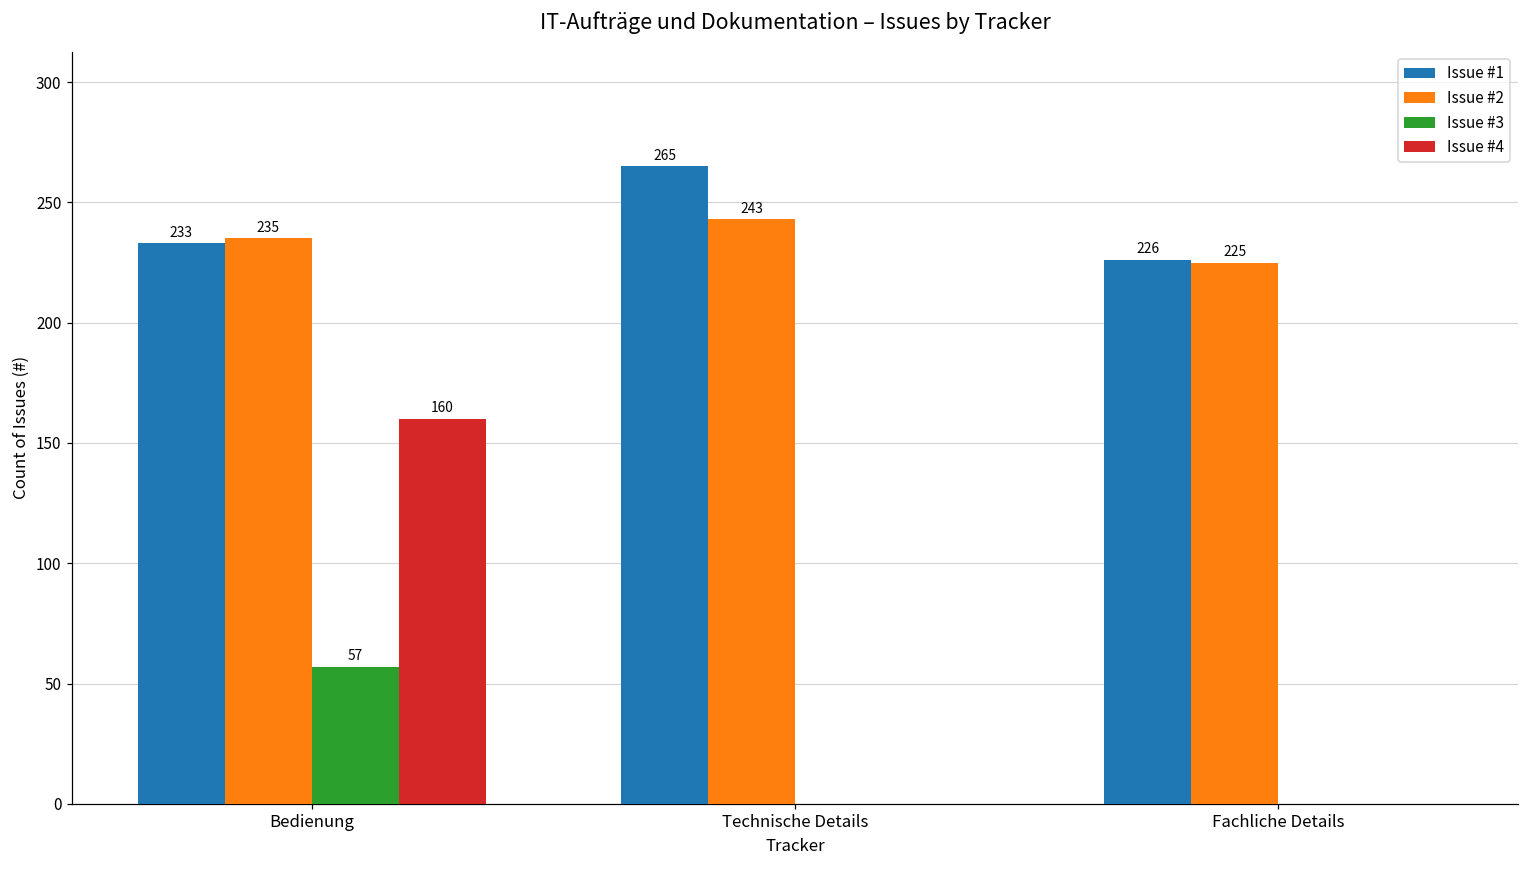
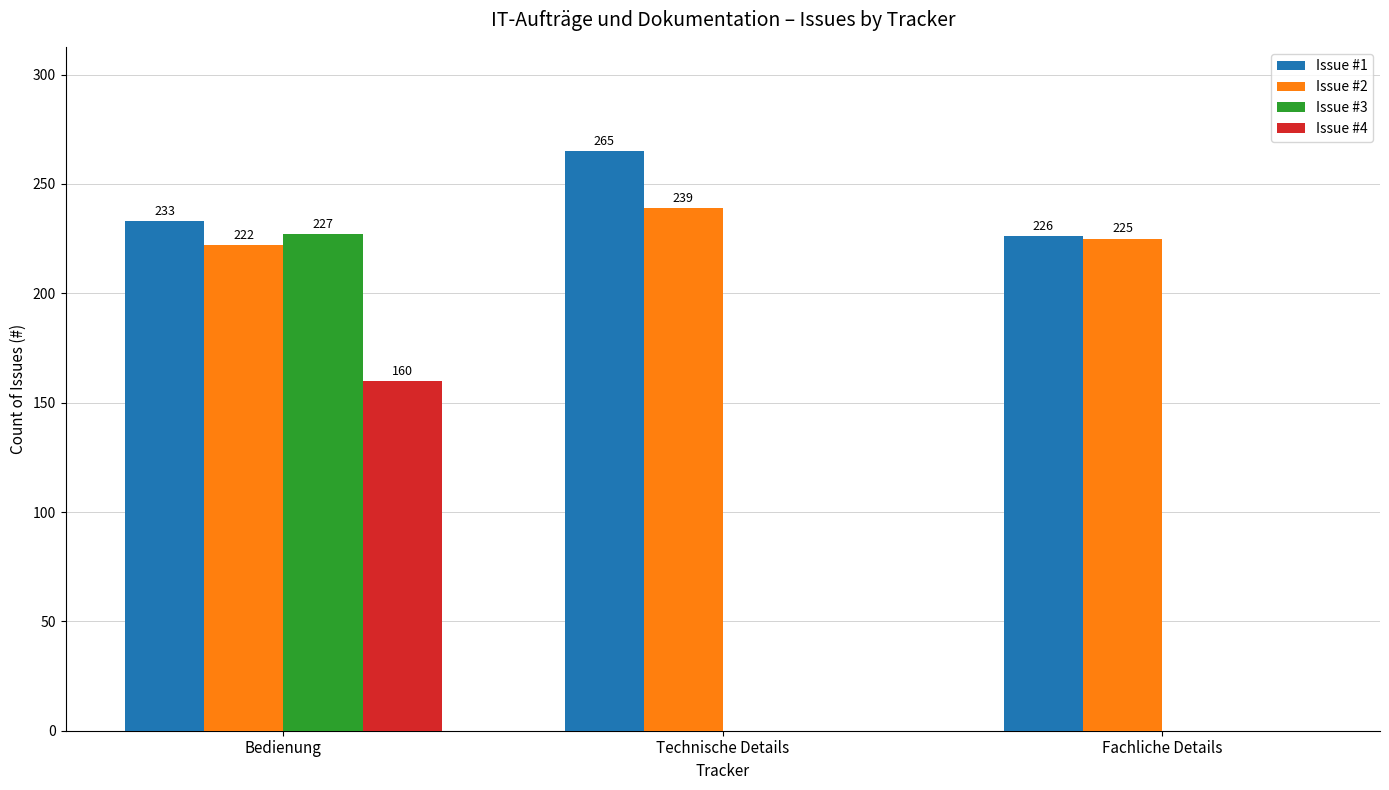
Issue #2, Bedienung: 235 -> 222
Issue #3, Bedienung: 57 -> 227
Issue #2, Technische Details: 243 -> 239
